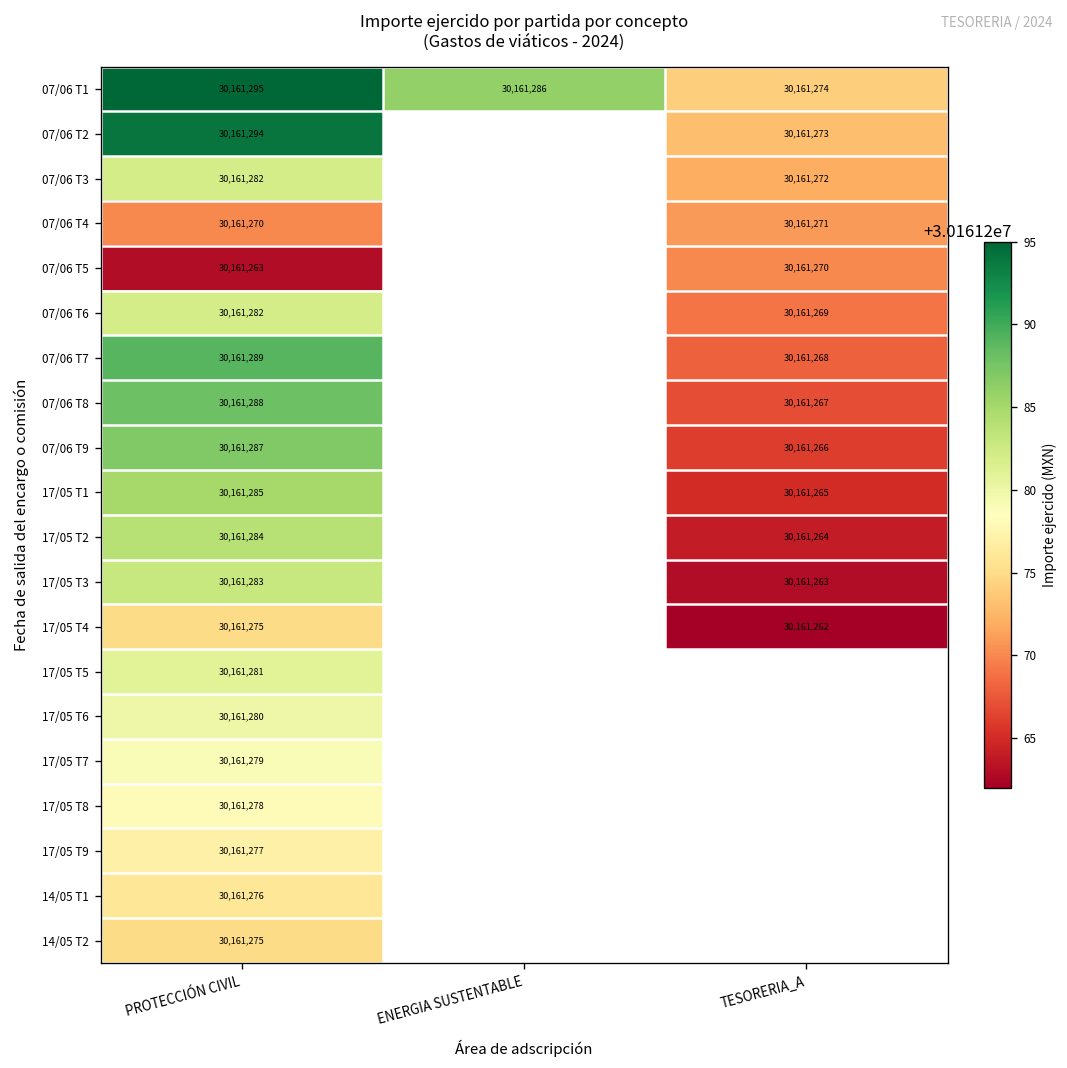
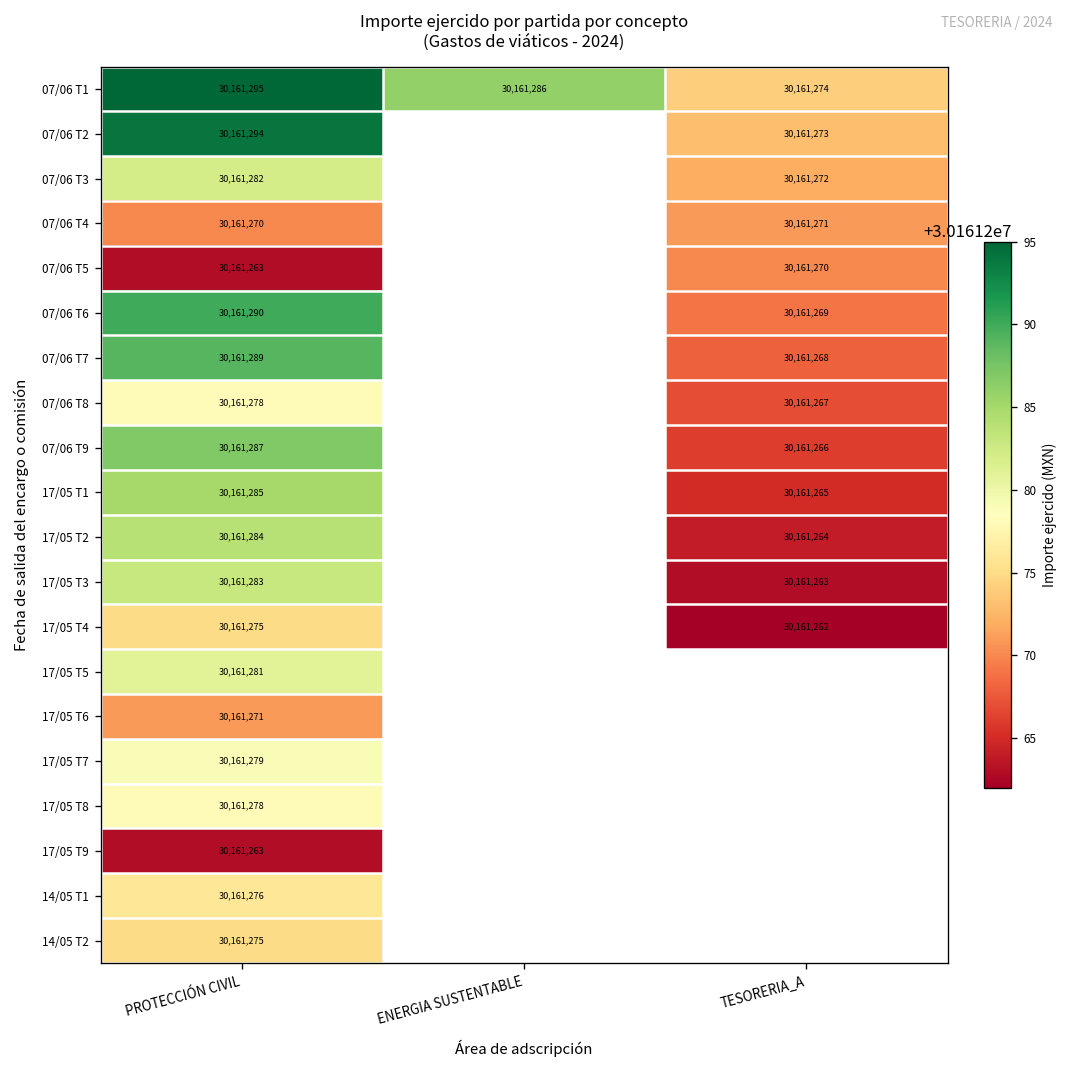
07/06 T6, PROTECCIÓN CIVIL: 30,161,282 -> 30,161,290
07/06 T8, PROTECCIÓN CIVIL: 30,161,288 -> 30,161,278
17/05 T6, PROTECCIÓN CIVIL: 30,161,280 -> 30,161,271
17/05 T9, PROTECCIÓN CIVIL: 30,161,277 -> 30,161,263
